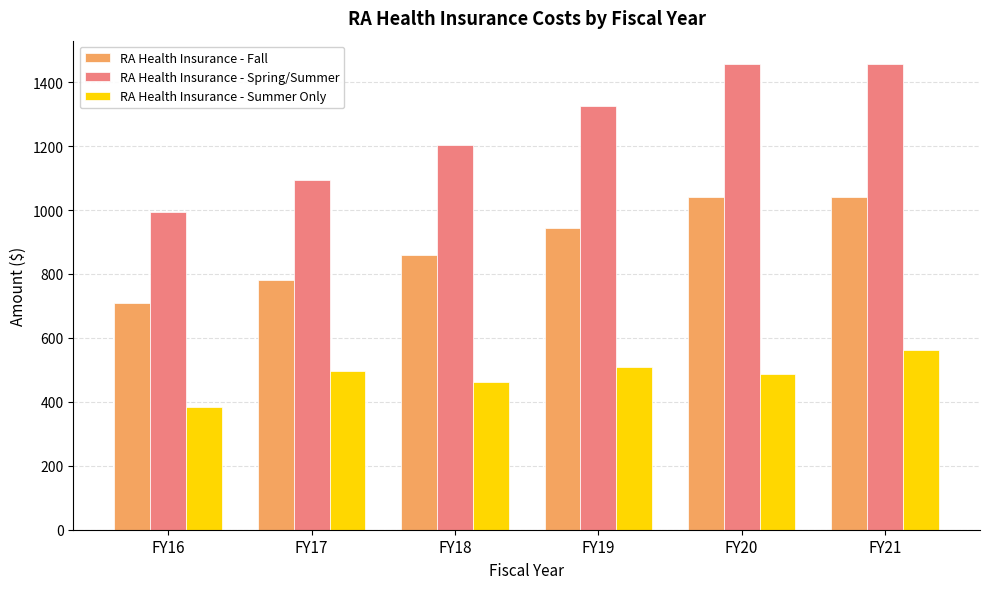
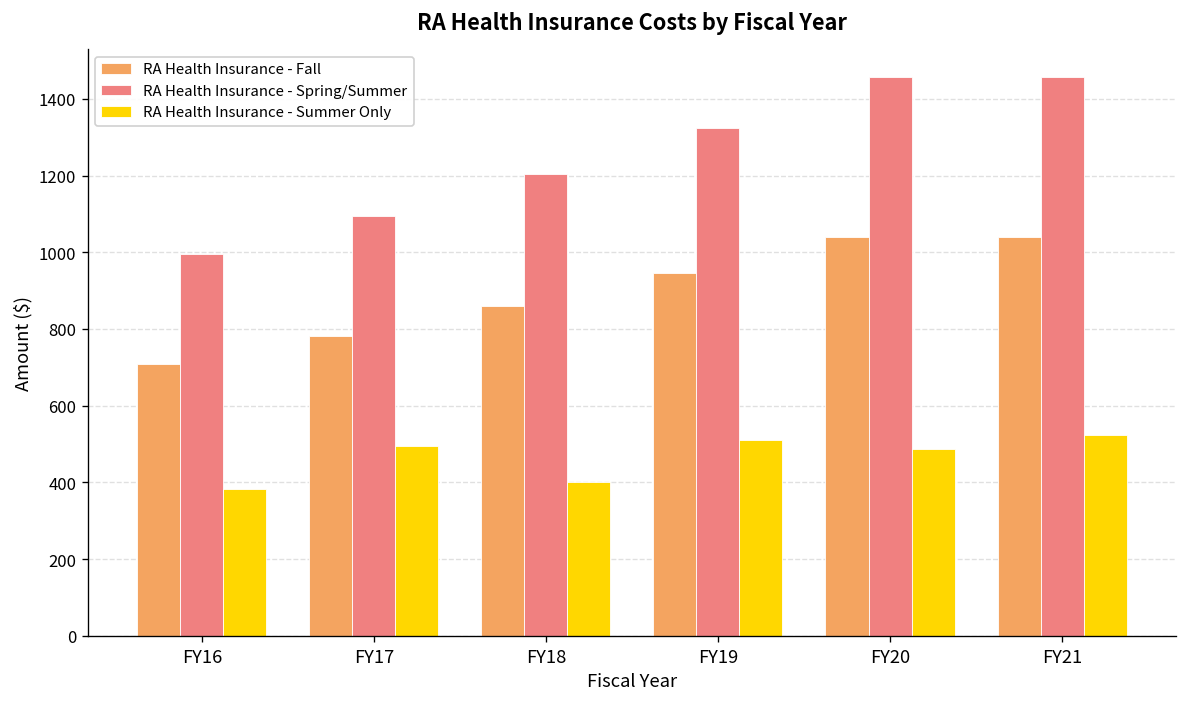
RA Health Insurance - Summer Only, FY18: 460 -> 400
RA Health Insurance - Summer Only, FY21: 560 -> 520
